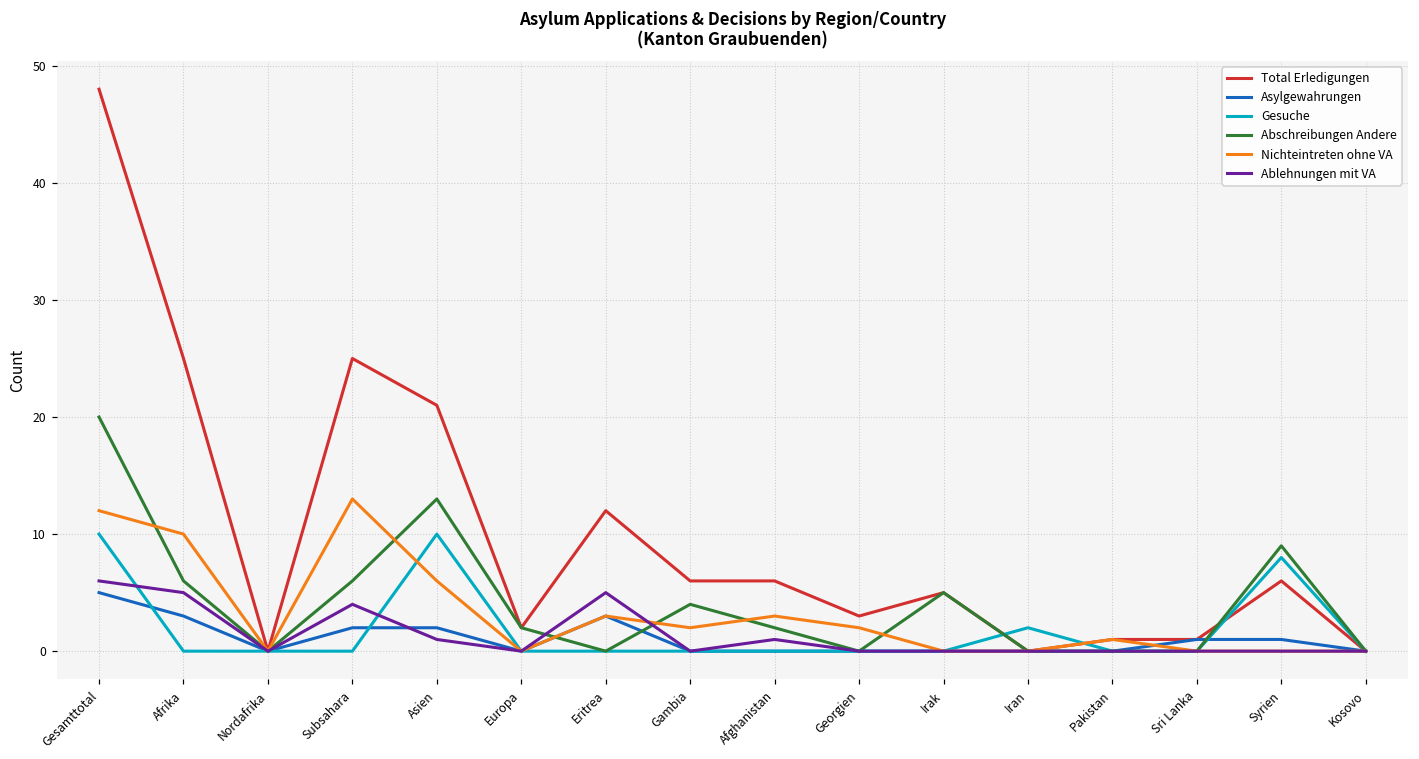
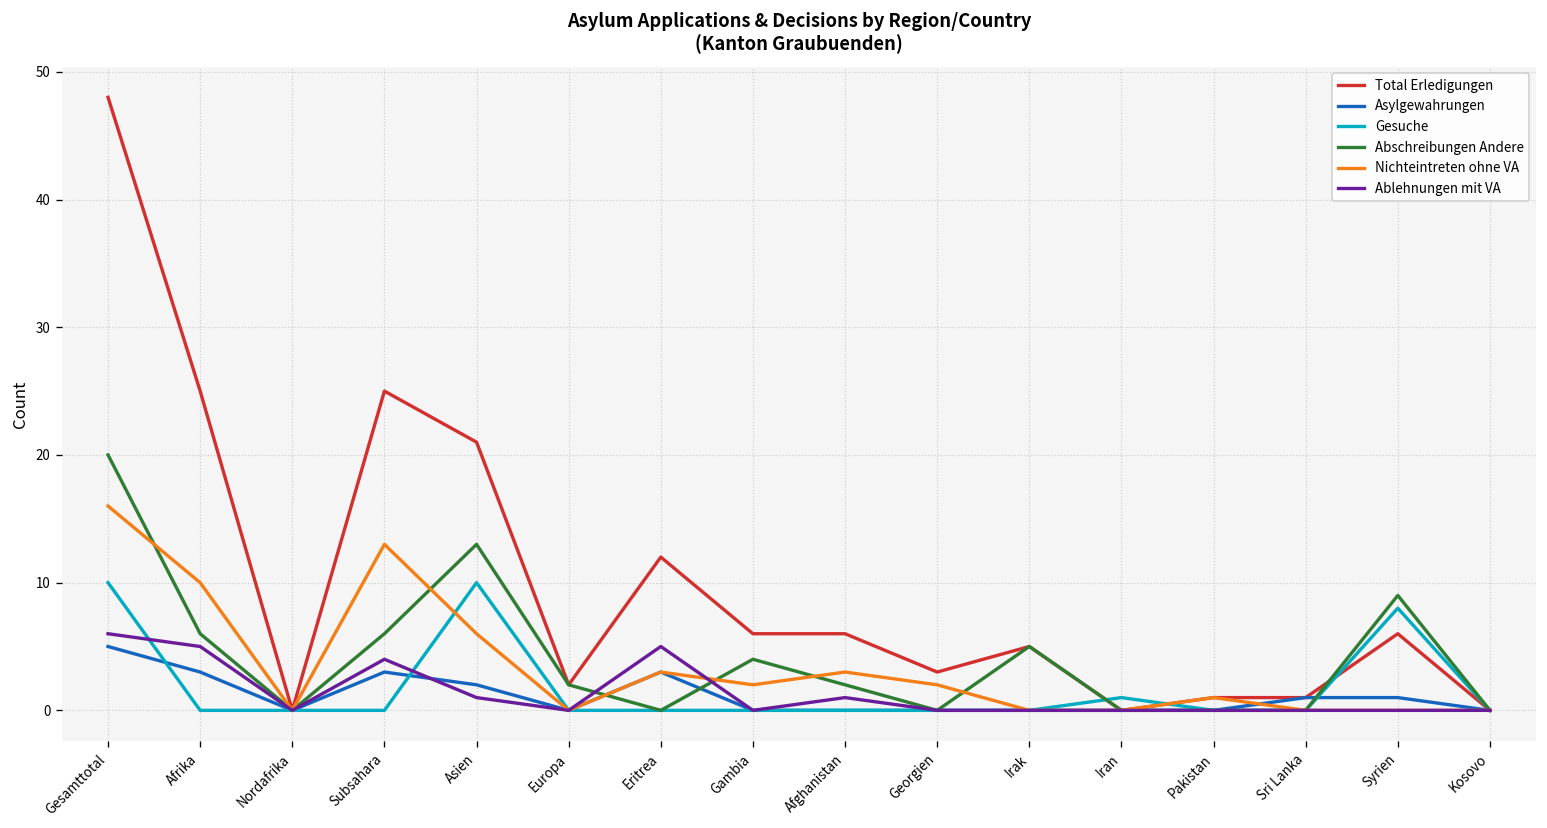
Nichteintreten ohne VA, Gesamttotal: 12 -> 16
Asylgewahrungen, Subsahara: 2 -> 3
Gesuche, Iran: 2 -> 1
